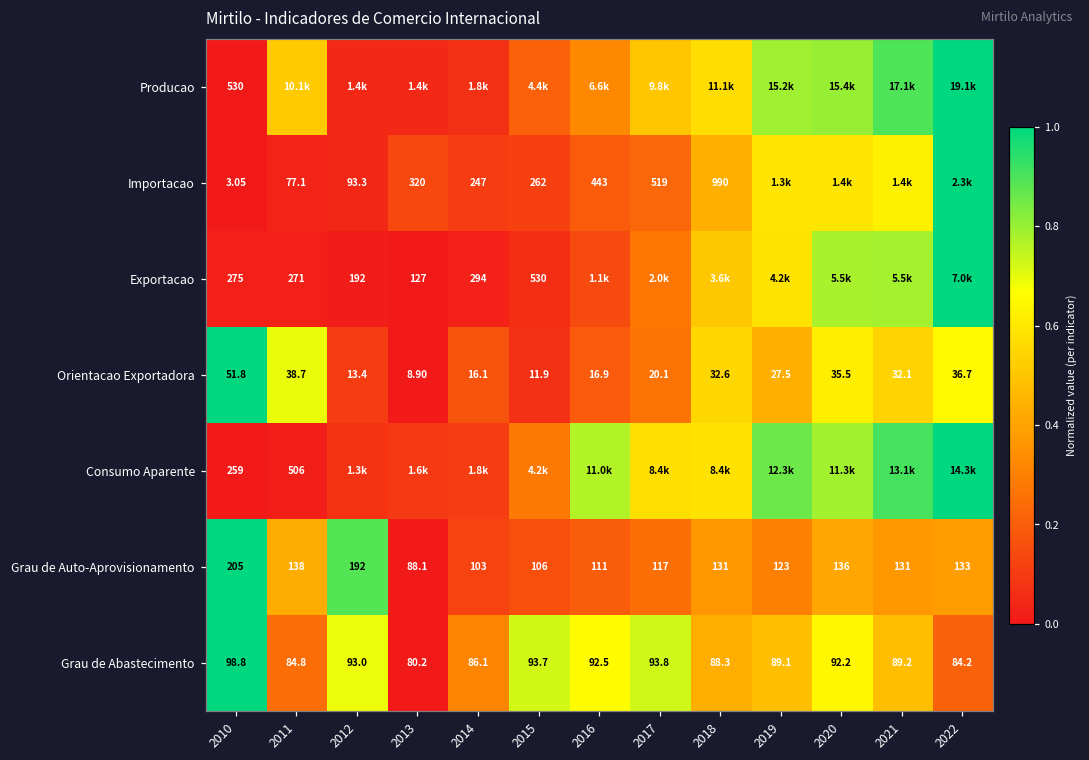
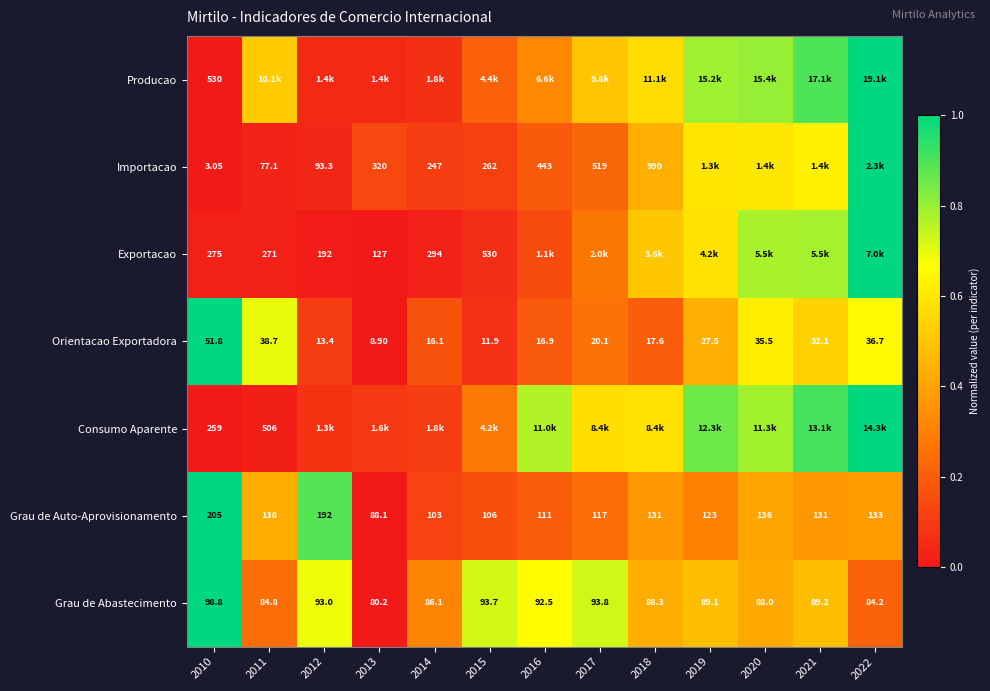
Orientacao Exportadora, 2018: 32.6 -> 17.6
Grau de Abastecimento, 2020: 92.2 -> 88.0
